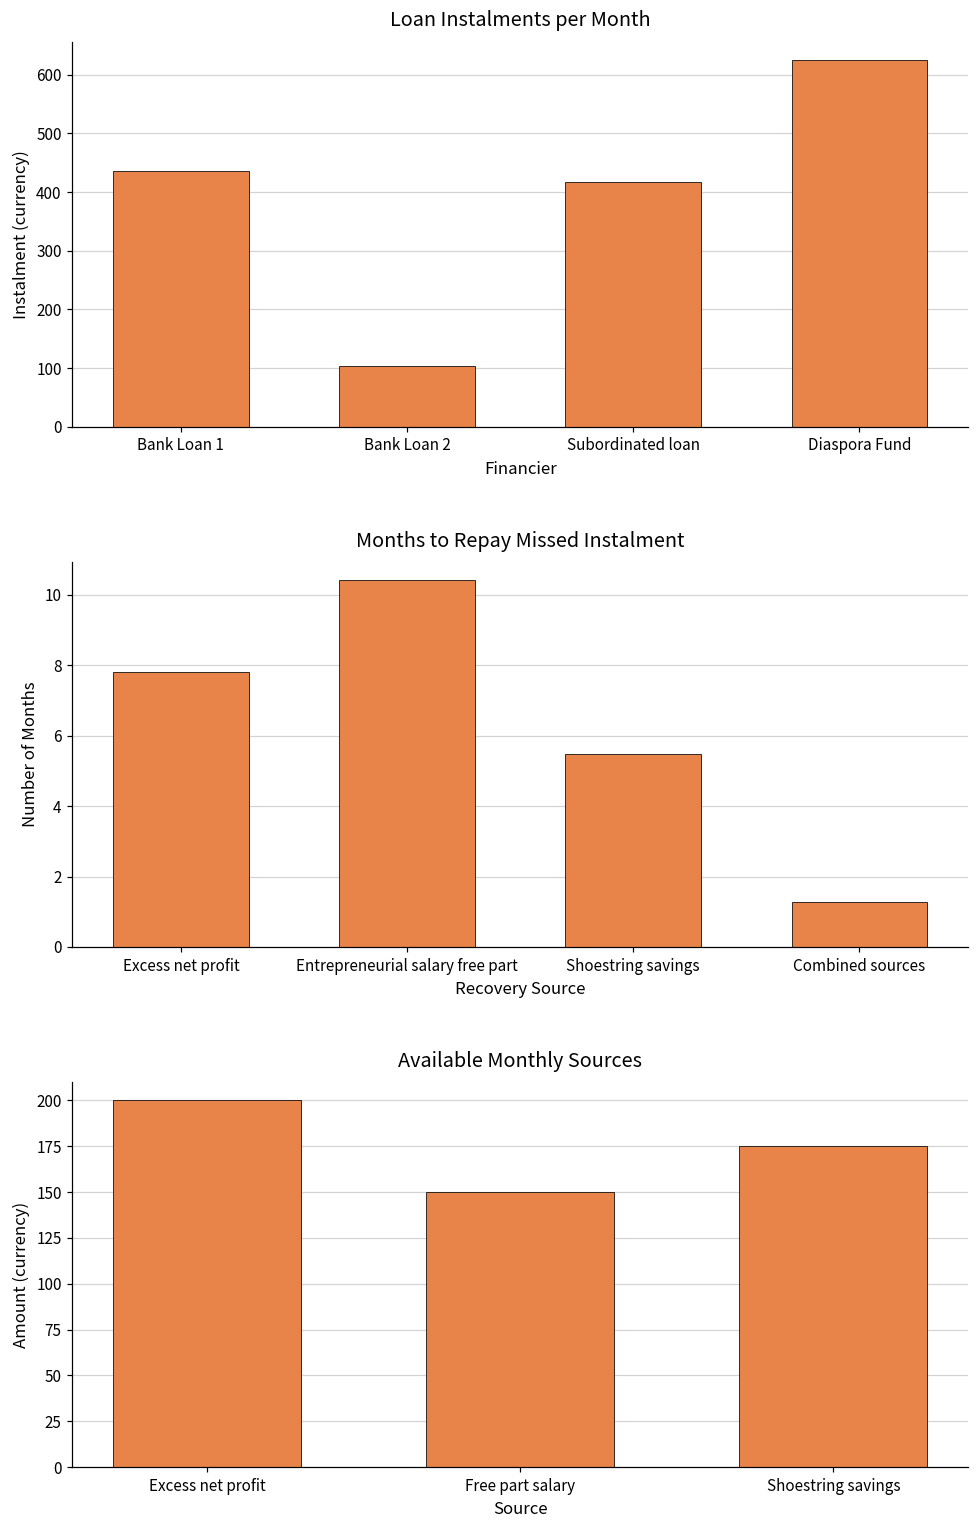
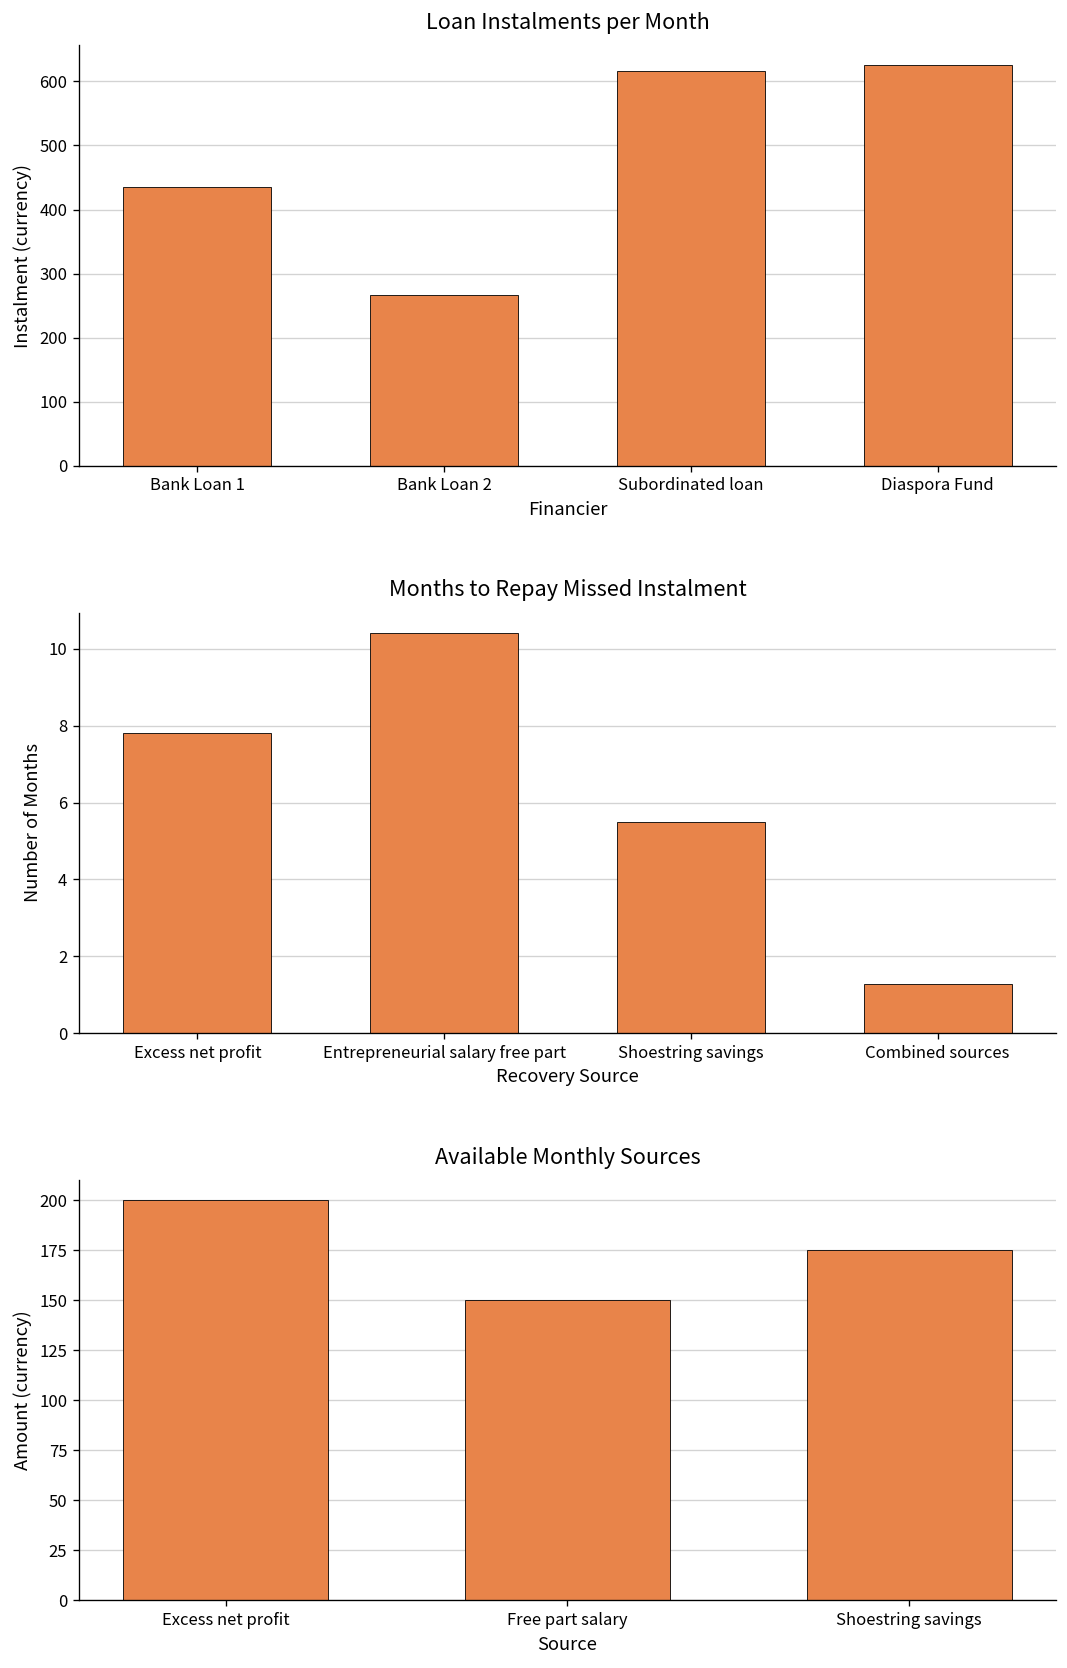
Loan Instalments per Month, Bank Loan 2: 100 -> 270
Loan Instalments per Month, Subordinated loan: 420 -> 620
